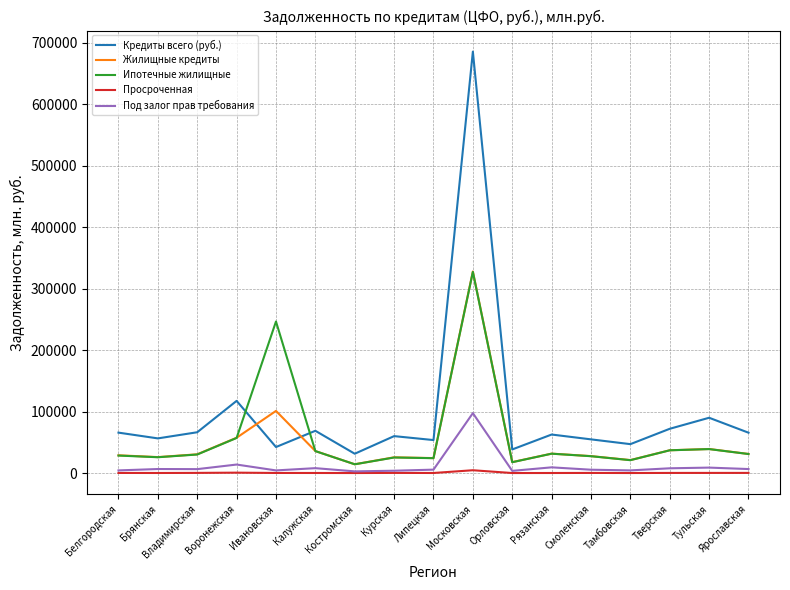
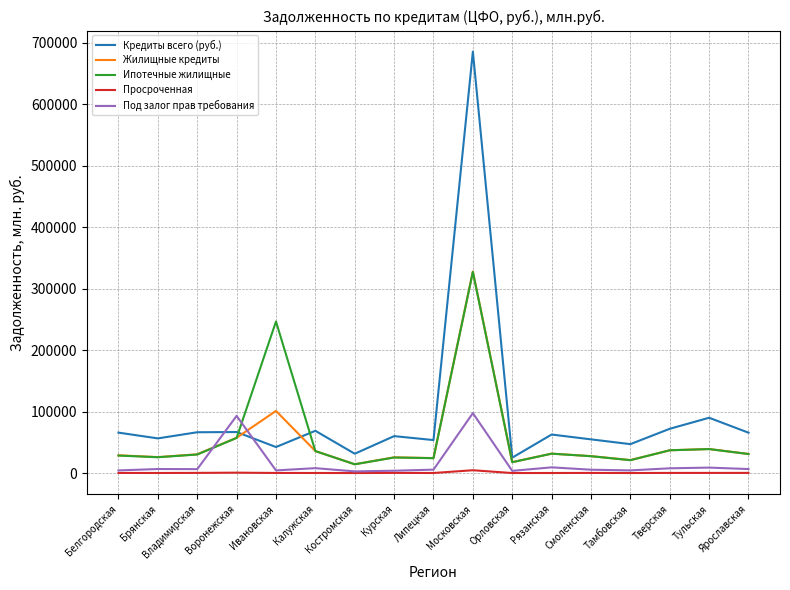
Кредиты всего (руб.), Воронежская: 120000 -> 70000
Под залог прав требования, Воронежская: 10000 -> 90000
Кредиты всего (руб.), Орловская: 40000 -> 30000
